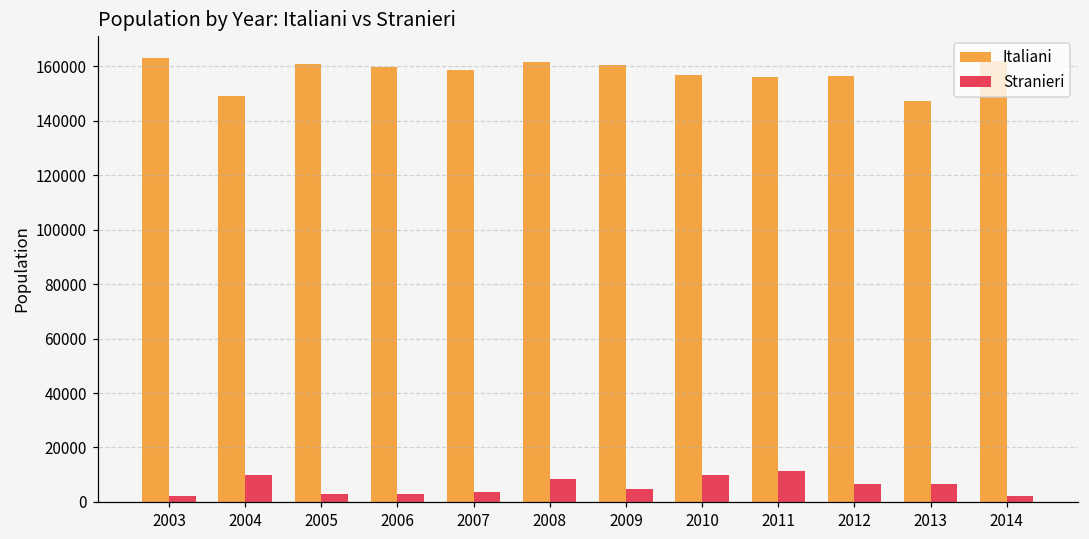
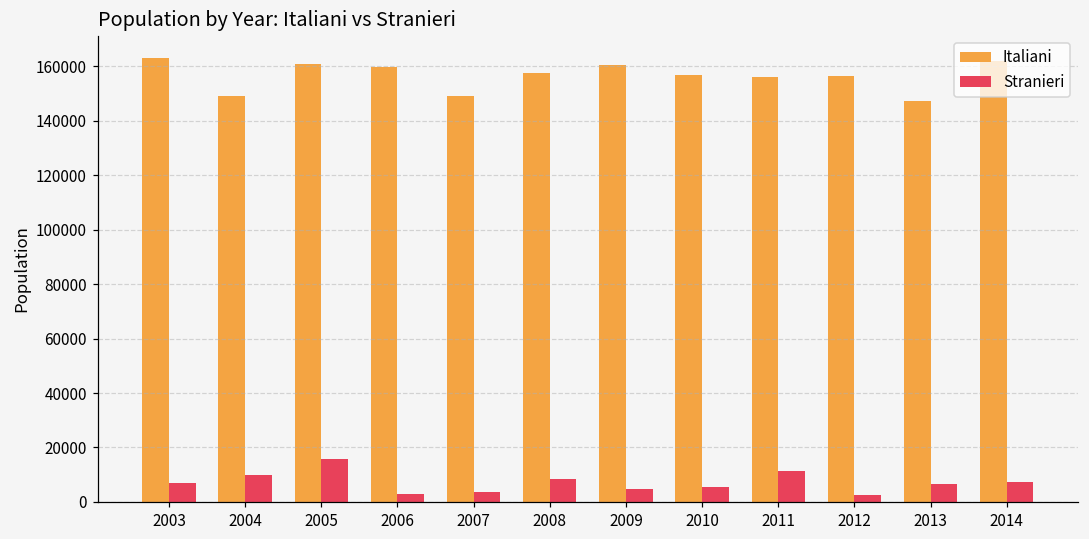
Stranieri, 2003: 2000 -> 7000
Stranieri, 2005: 3000 -> 16000
Italiani, 2007: 159000 -> 149000
Italiani, 2008: 162000 -> 158000
Stranieri, 2010: 10000 -> 6000
Stranieri, 2012: 7000 -> 3000
Stranieri, 2014: 2000 -> 7000
